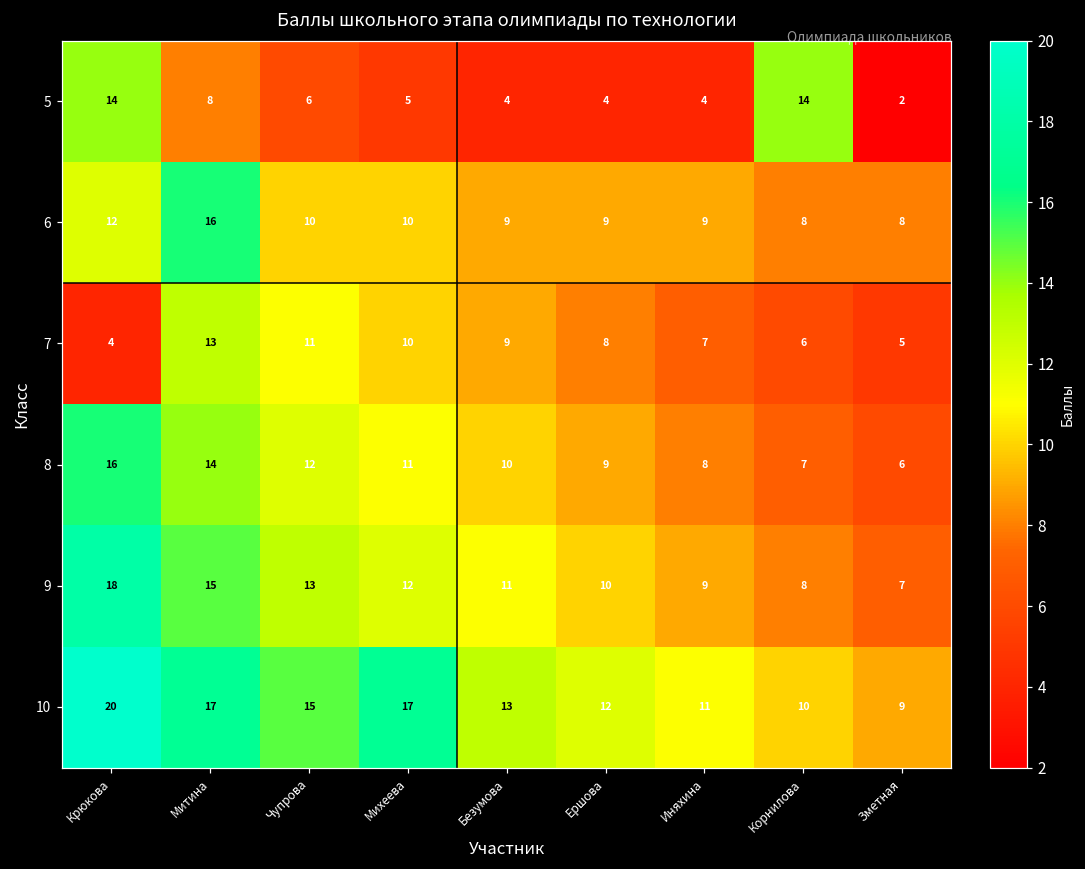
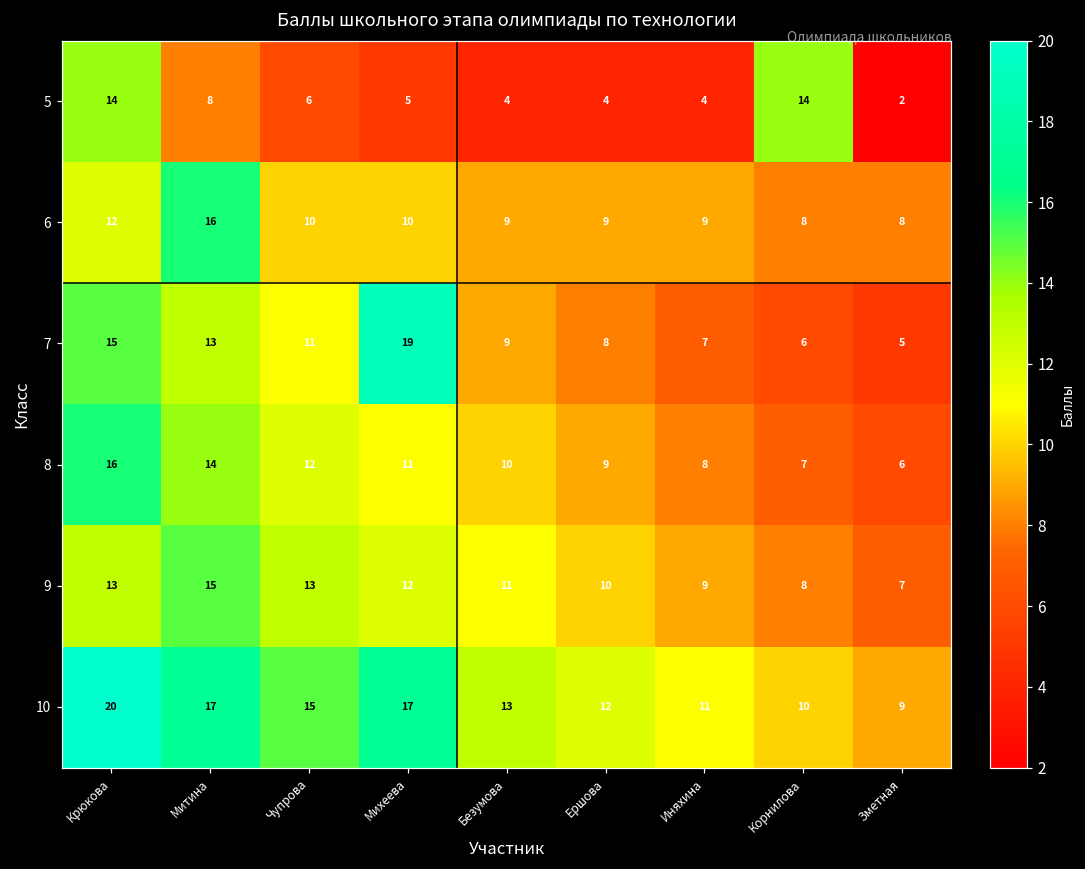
7, Крюкова: 4 -> 15
7, Михеева: 10 -> 19
9, Крюкова: 18 -> 13
